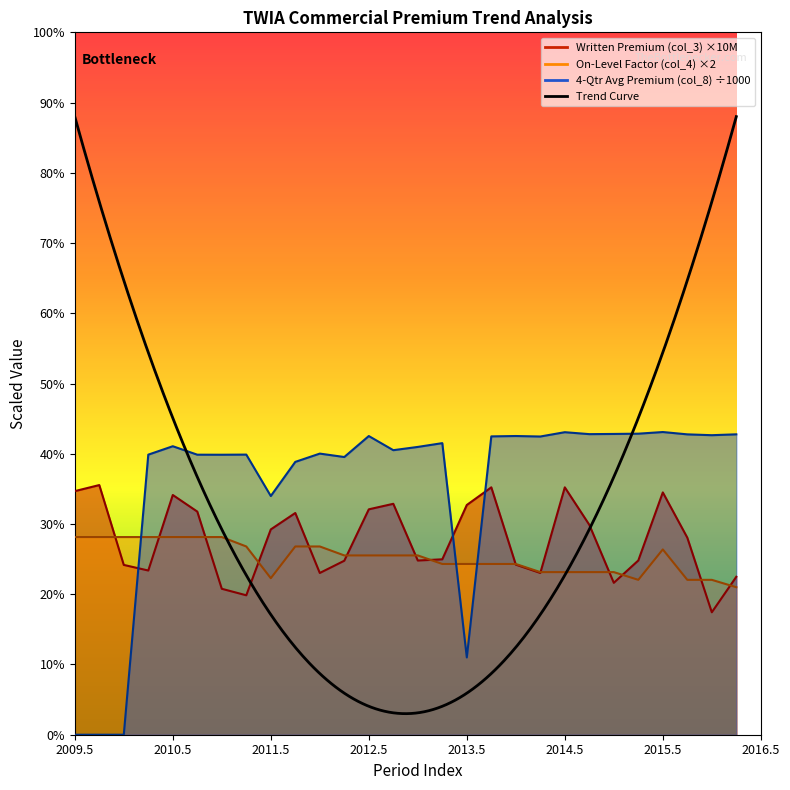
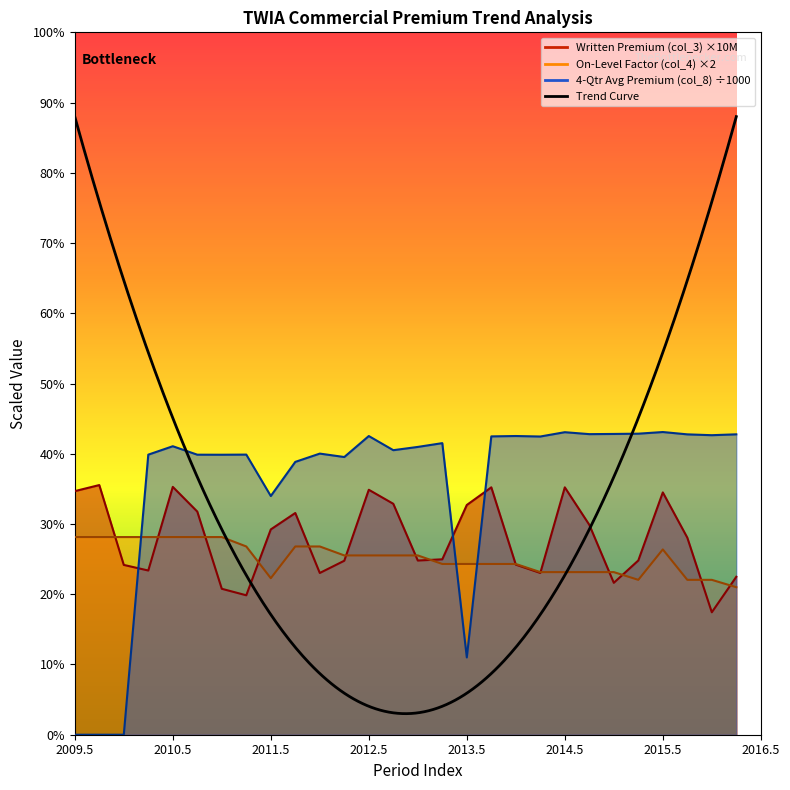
Written Premium (col_3) ×10M, 2010.5: 34% -> 35%
Written Premium (col_3) ×10M, 2012.5: 32% -> 35%
